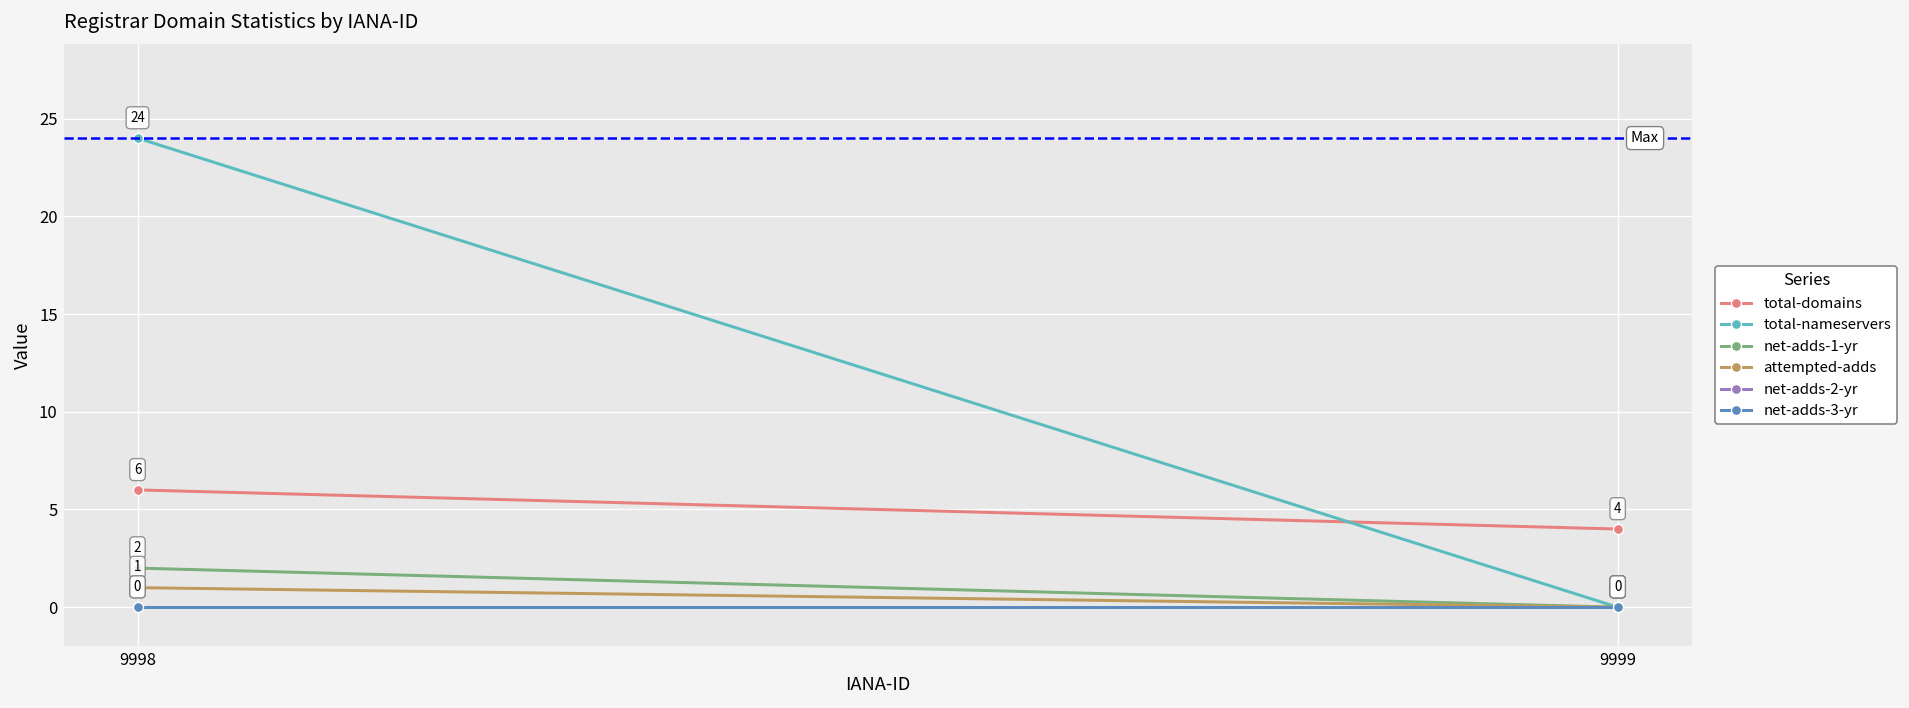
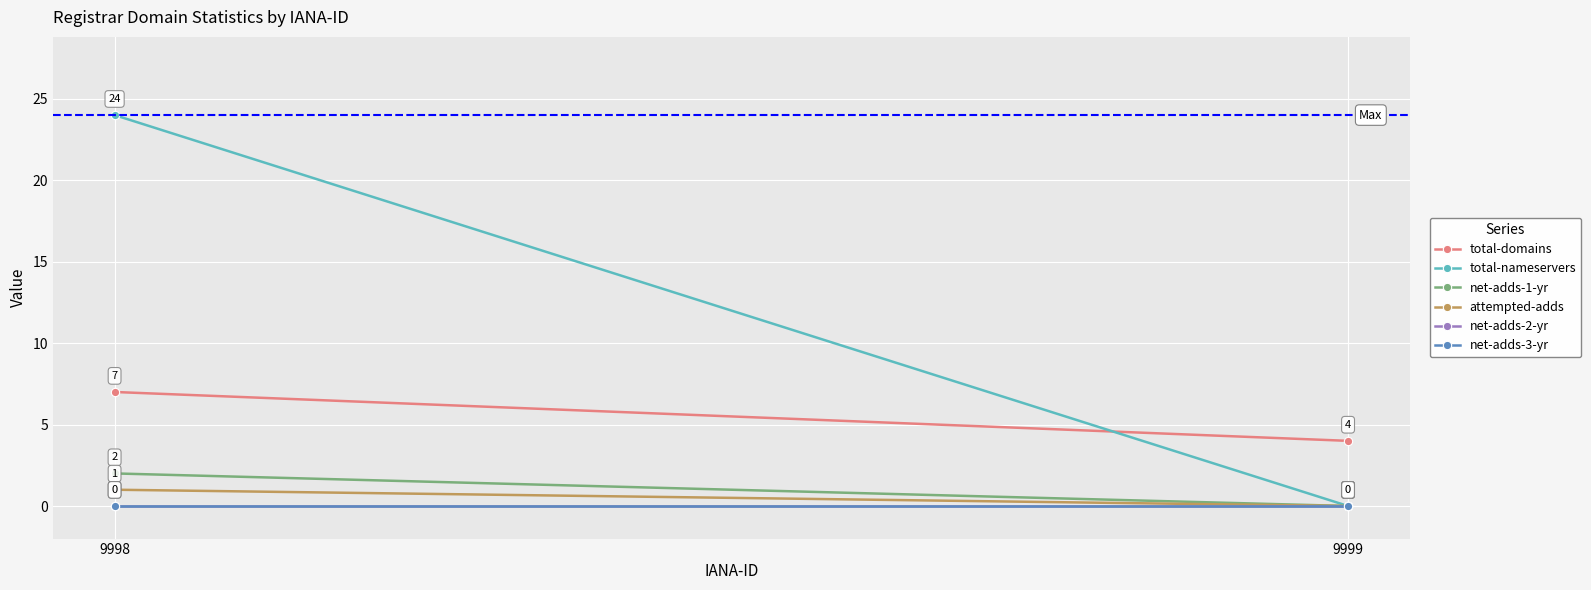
total-domains, 9998: 6 -> 7
